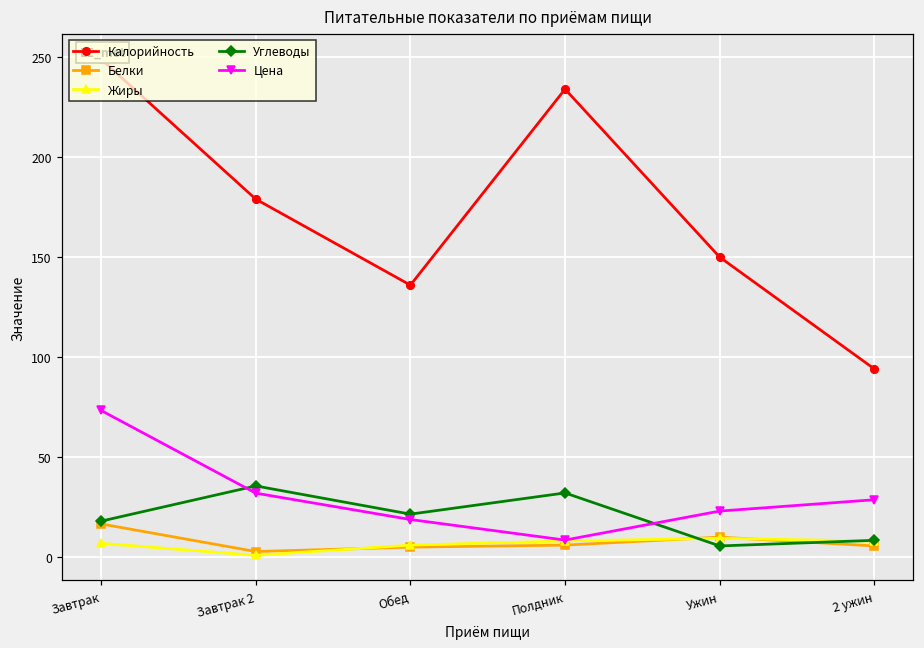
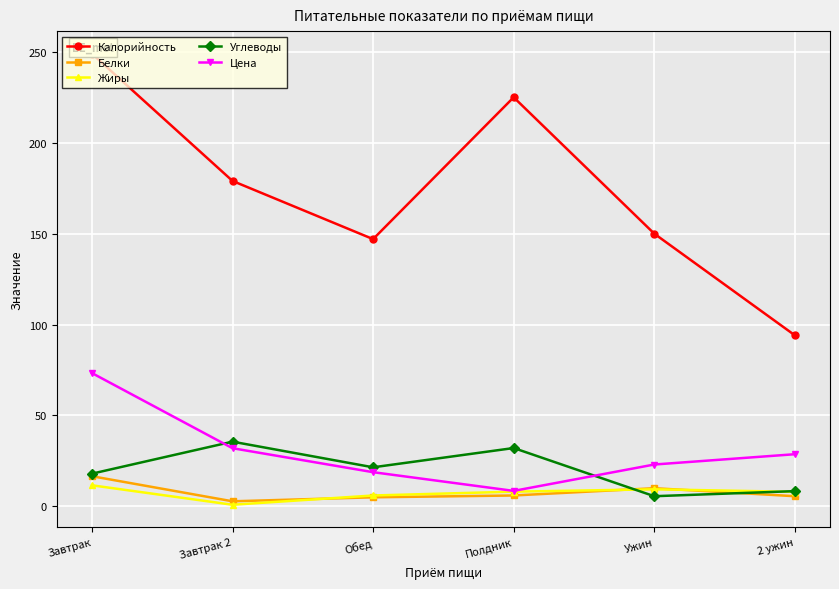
Жиры, Завтрак: 7 -> 12
Калорийность, Обед: 136 -> 147
Калорийность, Полдник: 234 -> 225
